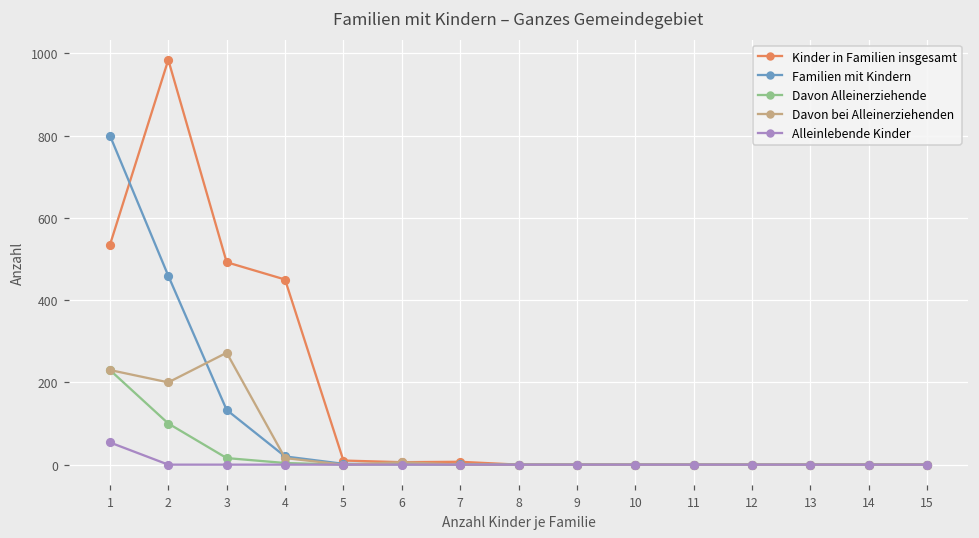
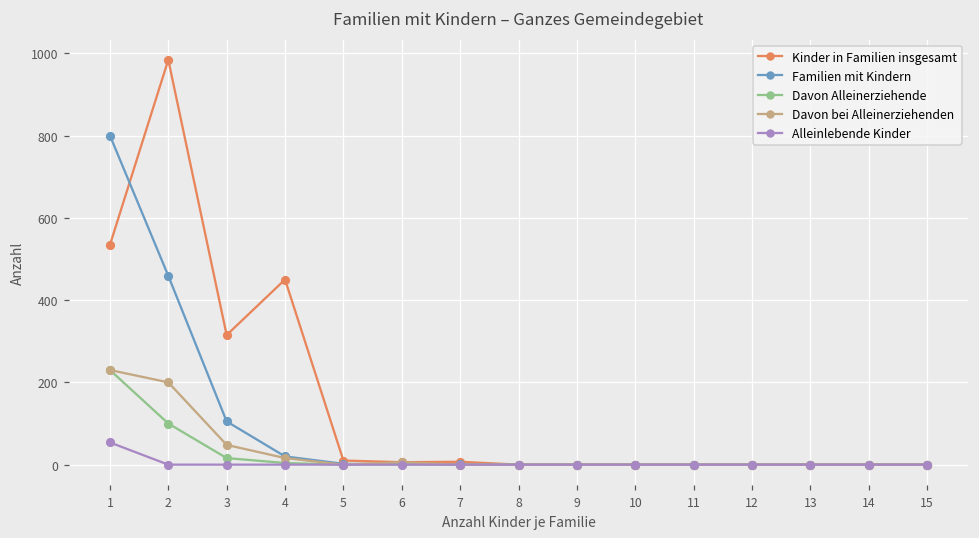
Kinder in Familien insgesamt, 3: 490 -> 320
Familien mit Kindern, 3: 130 -> 110
Davon bei Alleinerziehenden, 3: 270 -> 50
